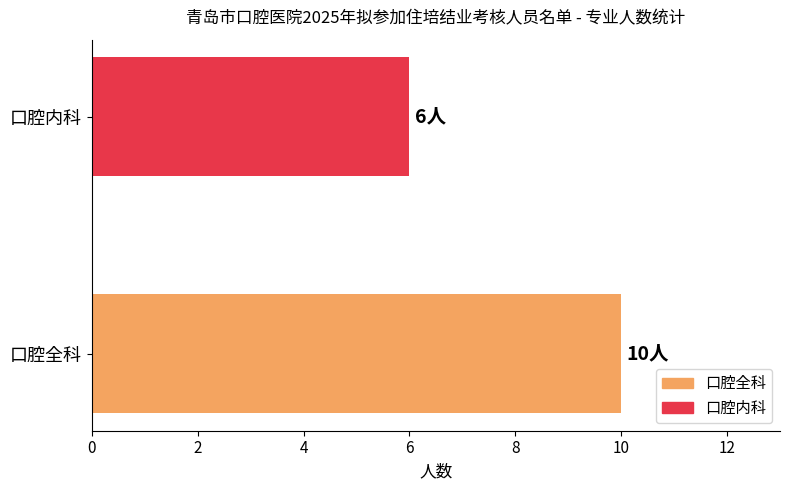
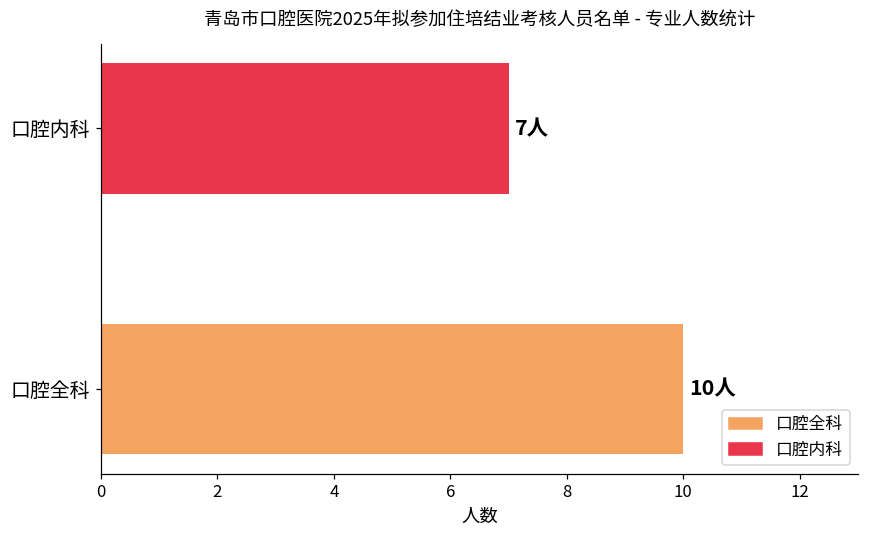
口腔内科: 6人 -> 7人
